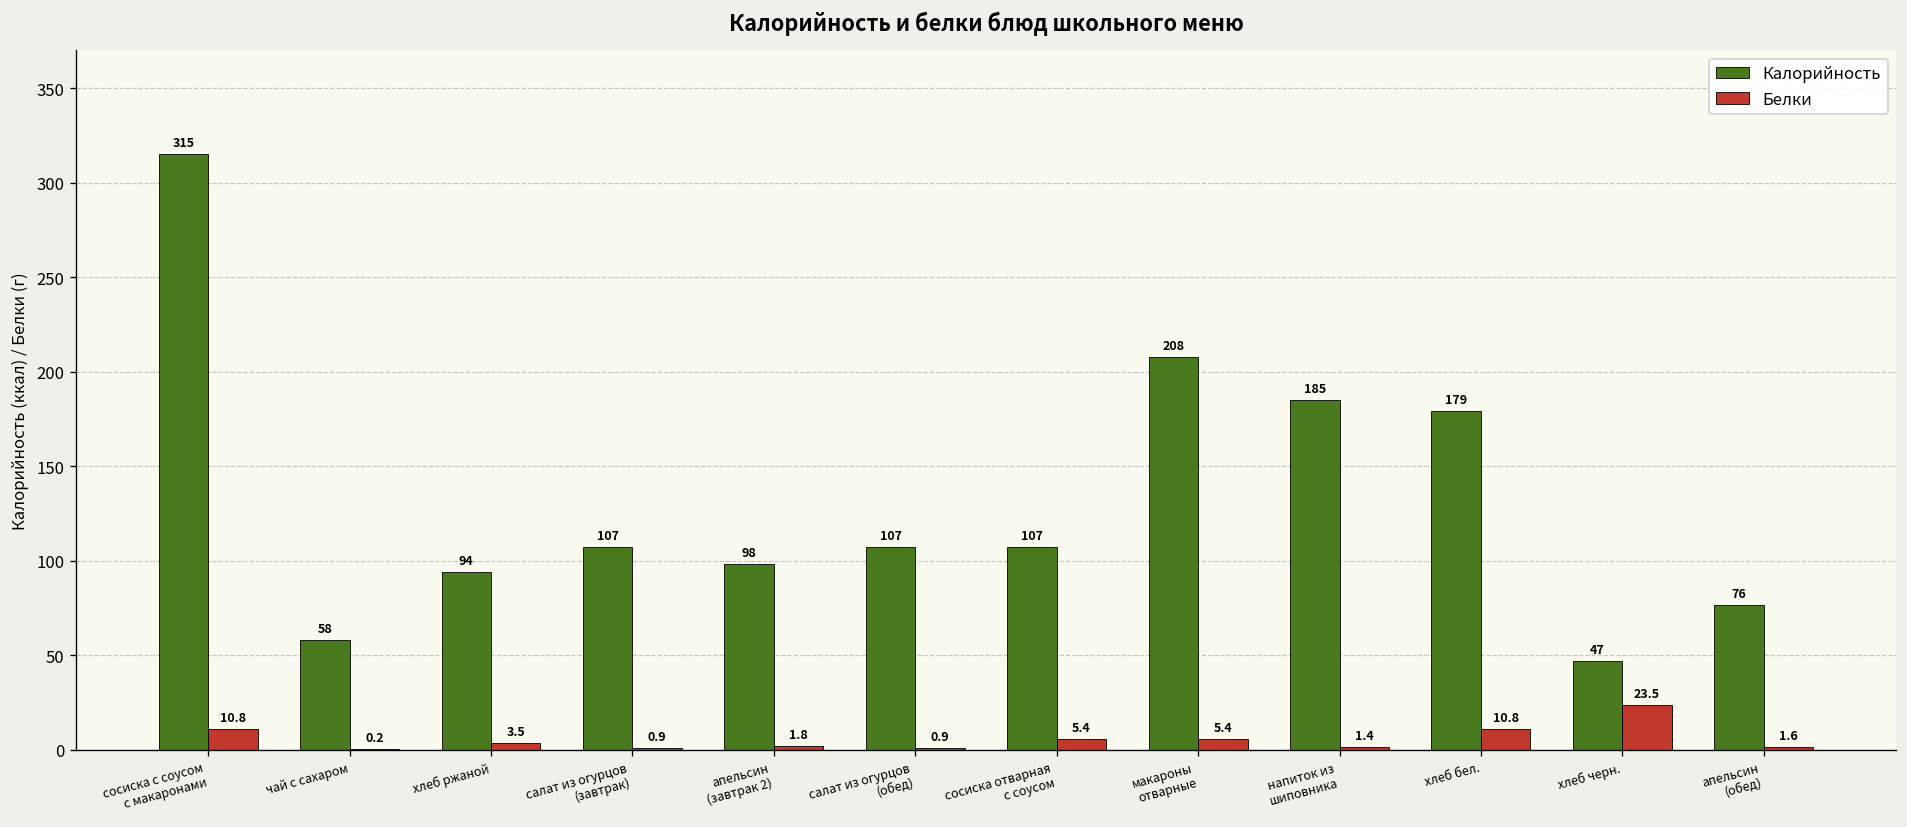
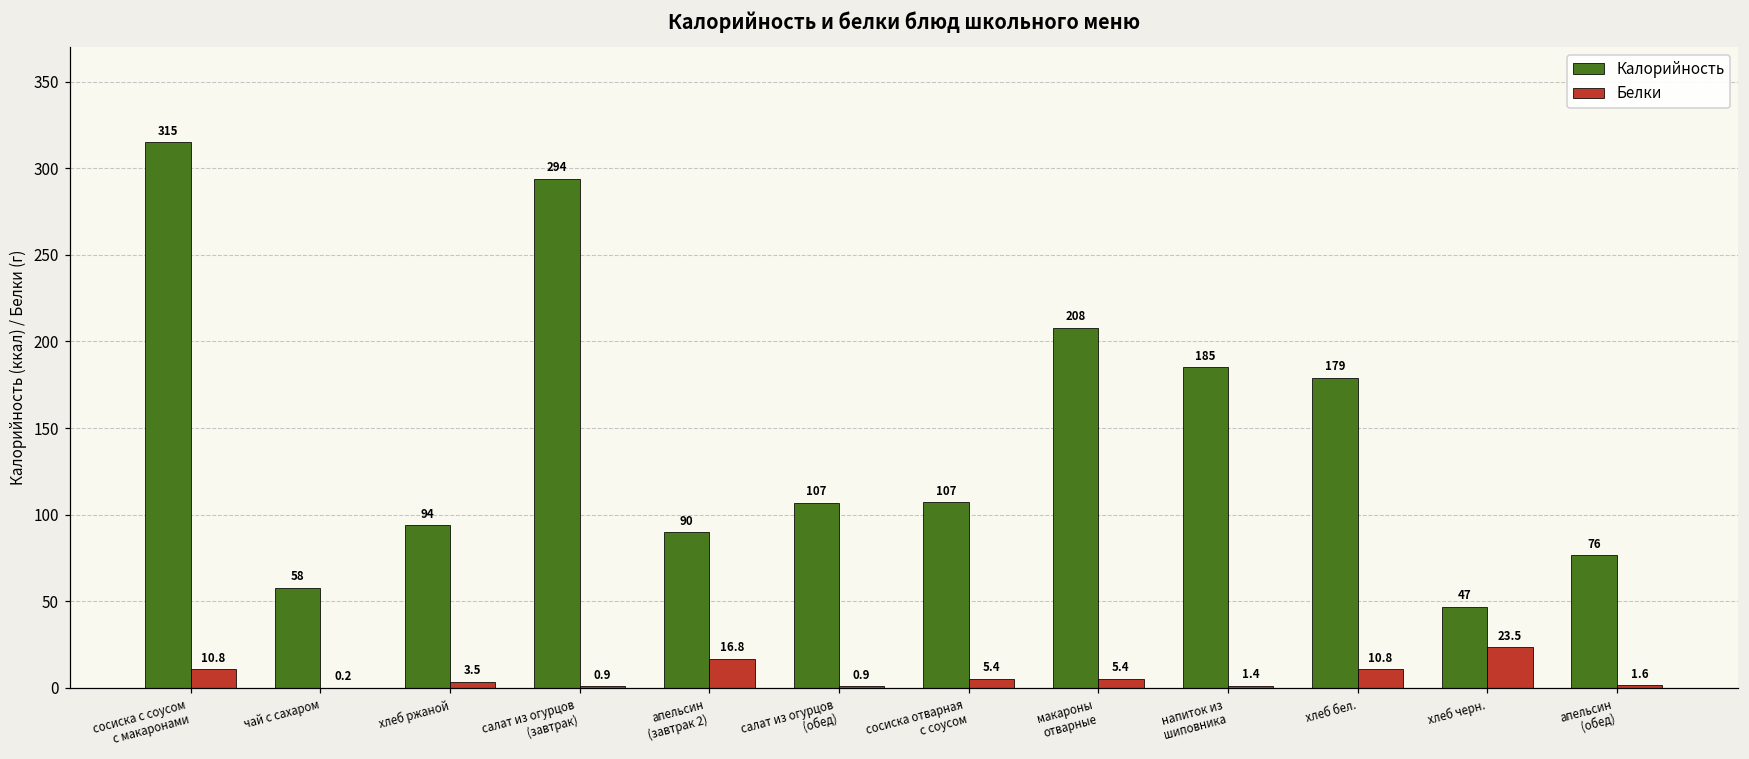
Калорийность, салат из огурцов (завтрак): 107 -> 294
Калорийность, апельсин (завтрак 2): 98 -> 90
Белки, апельсин (завтрак 2): 1.8 -> 16.8
